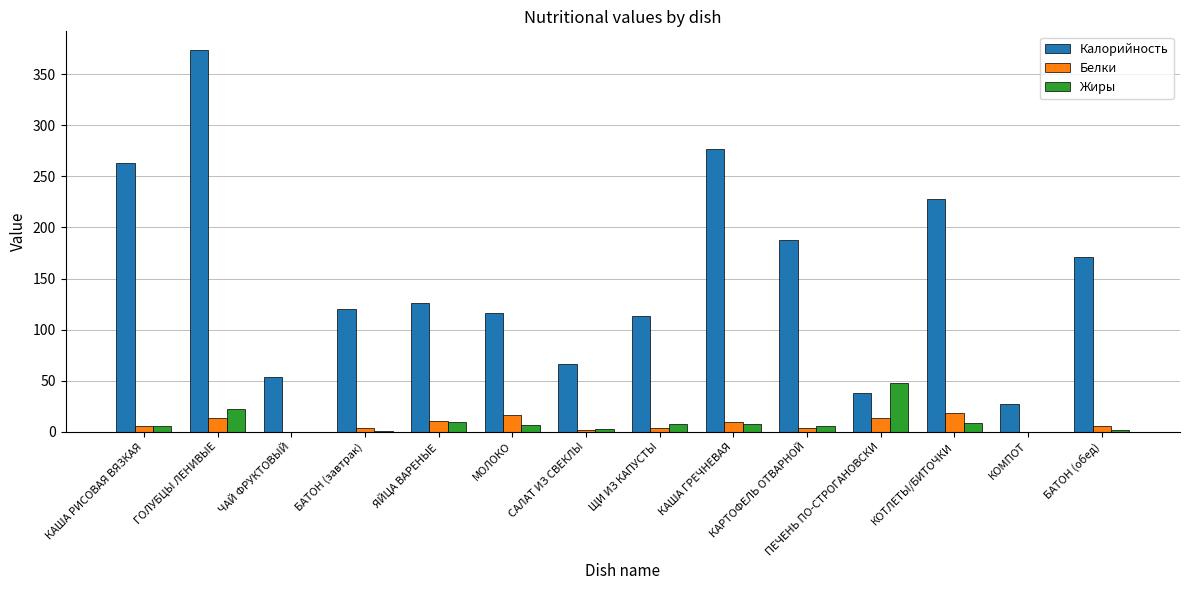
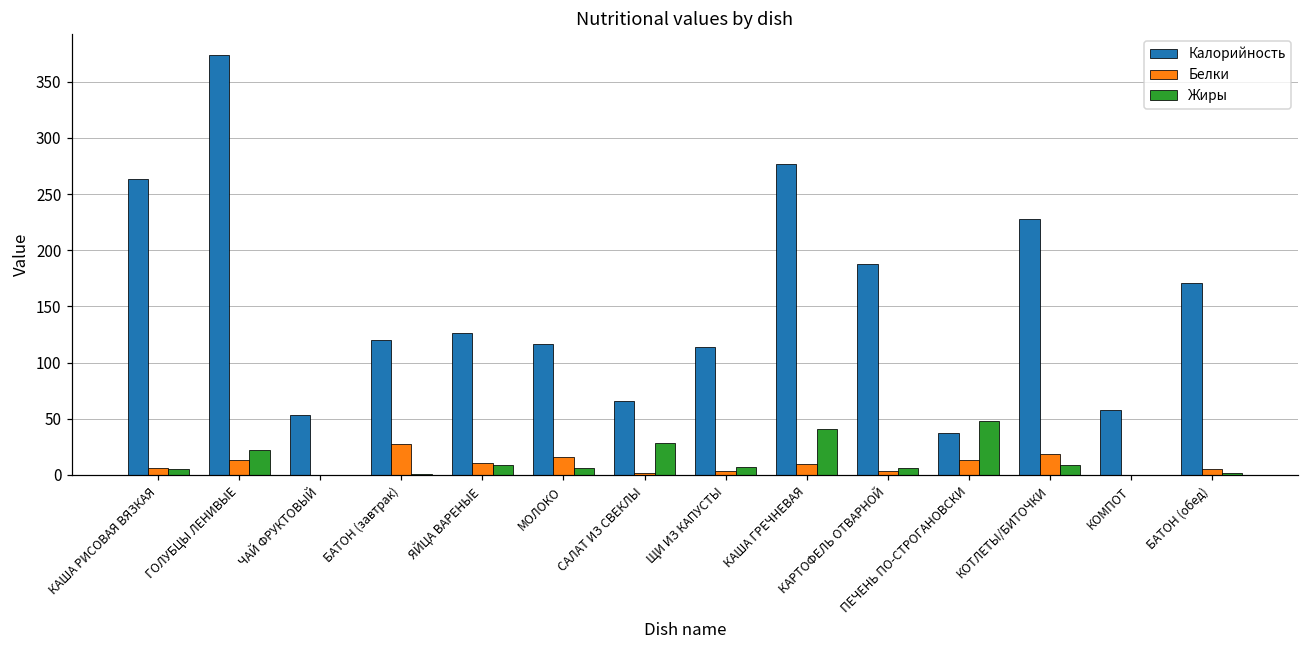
Белки, БАТОН (завтрак): 4 -> 28
Жиры, САЛАТ ИЗ СВЕКЛЫ: 3 -> 29
Жиры, КАША ГРЕЧНЕВАЯ: 7 -> 41
Калорийность, КОМПОТ: 27 -> 58
